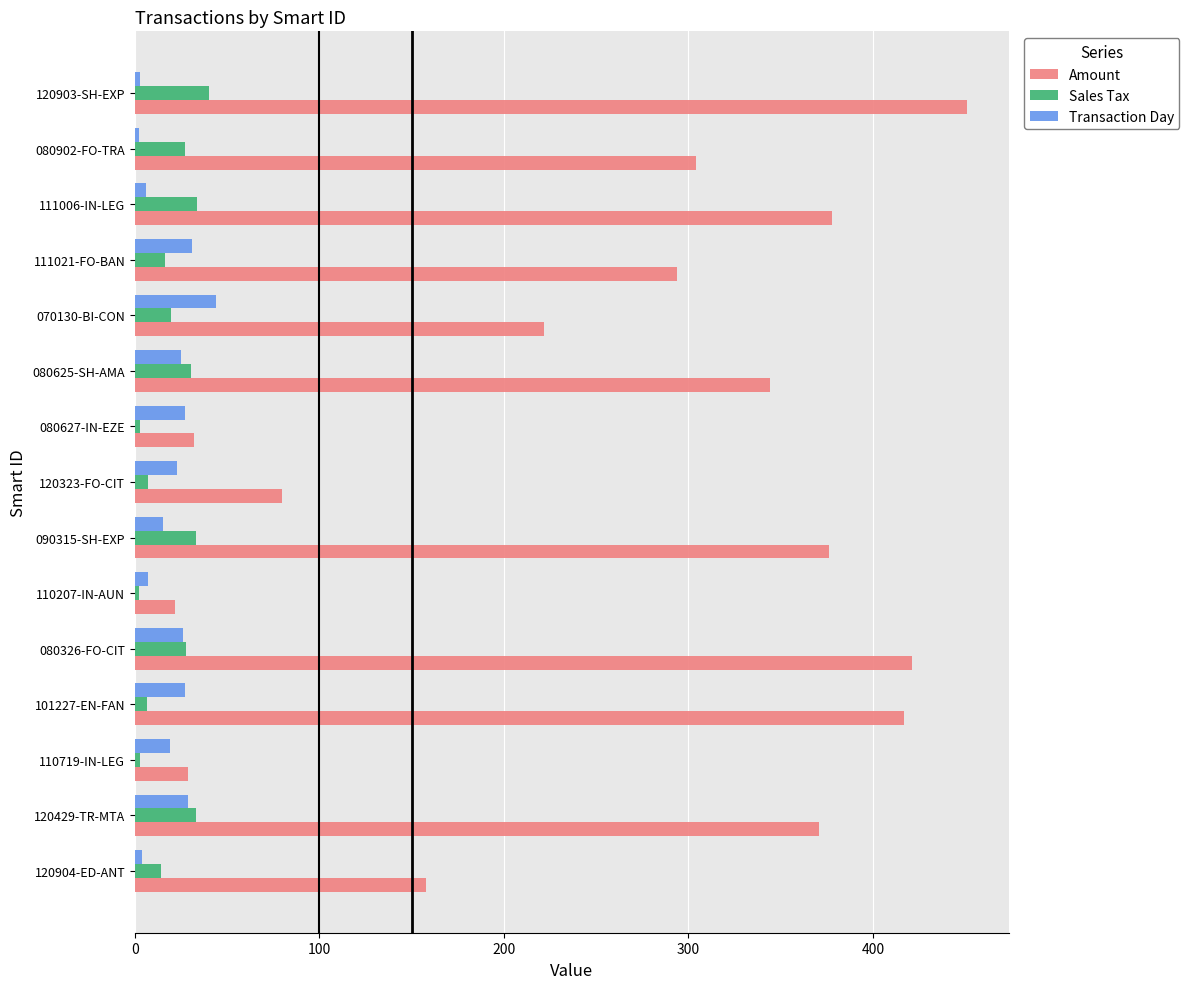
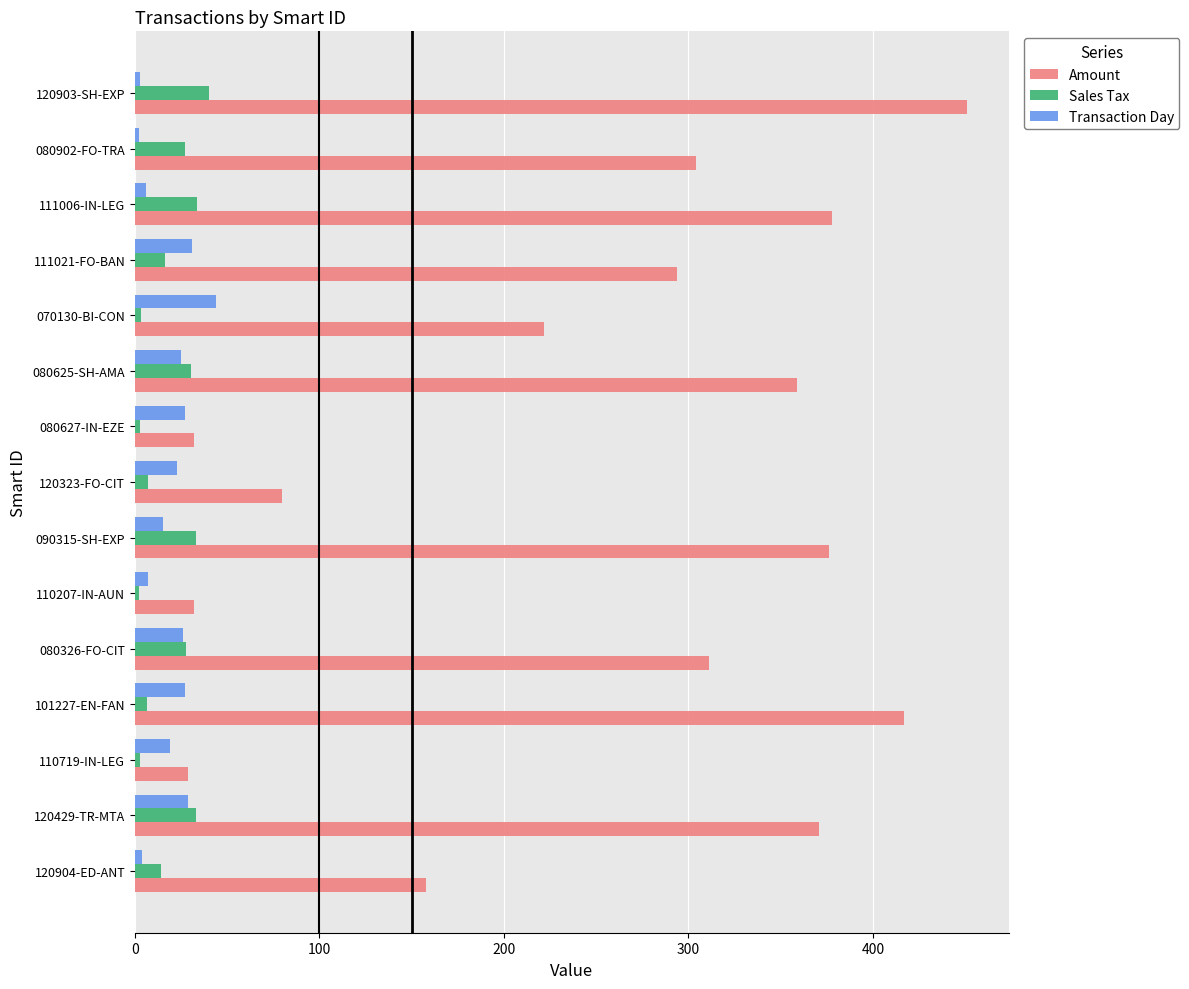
Sales Tax, 070130-BI-CON: 20 -> 3
Amount, 080625-SH-AMA: 344 -> 359
Amount, 110207-IN-AUN: 22 -> 32
Amount, 080326-FO-CIT: 421 -> 311
